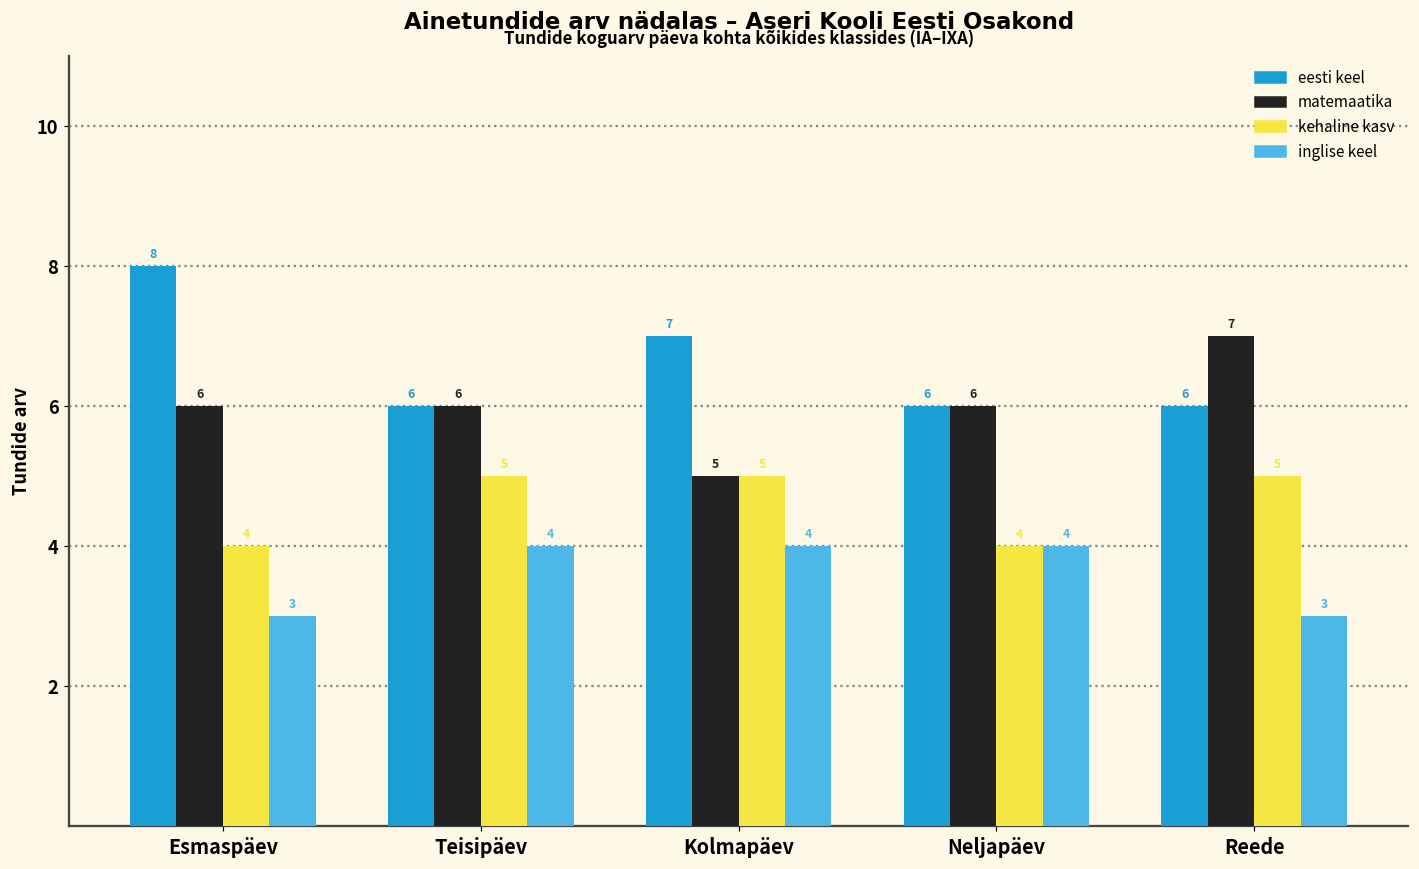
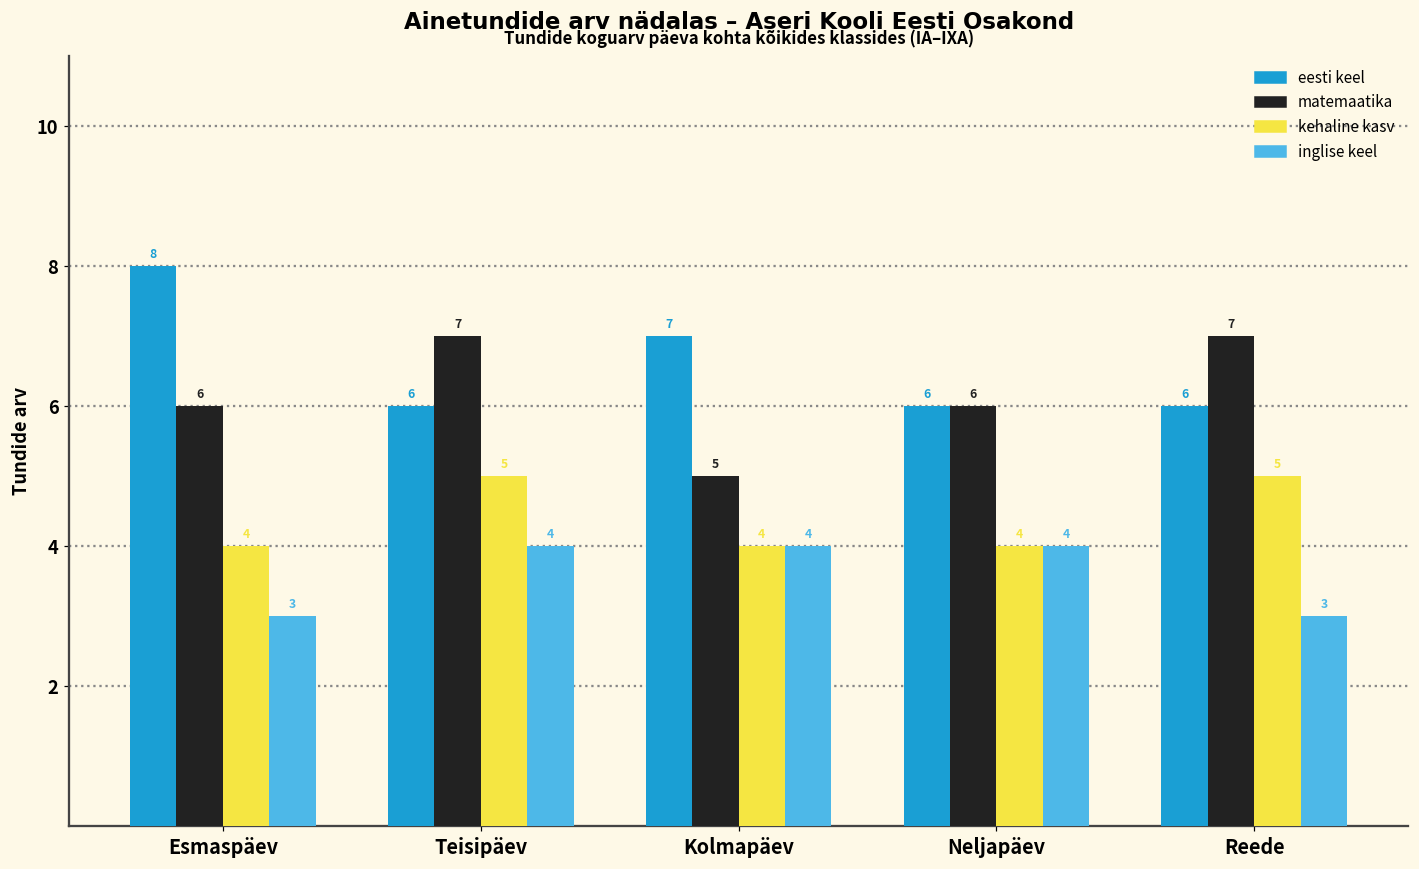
matemaatika, Teisipäev: 6 -> 7
kehaline kasv, Kolmapäev: 5 -> 4
